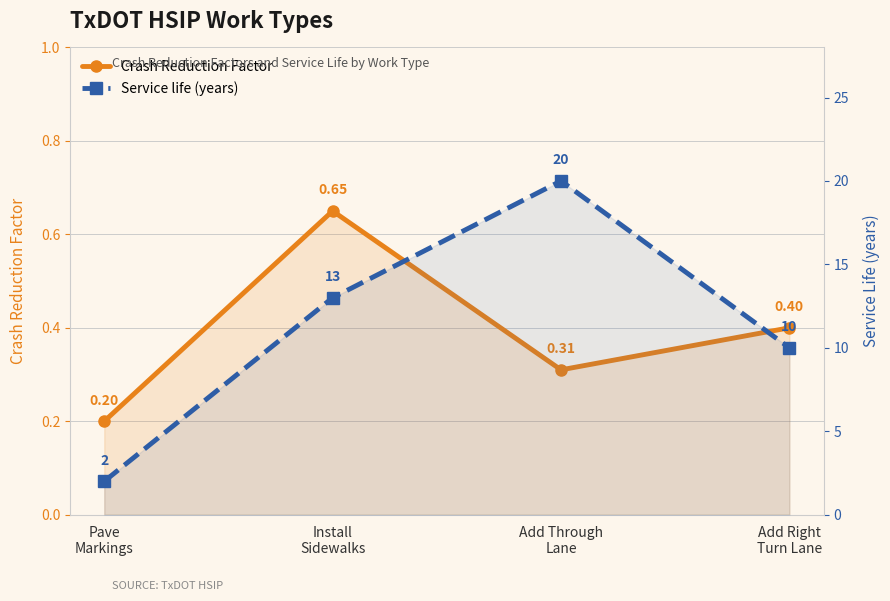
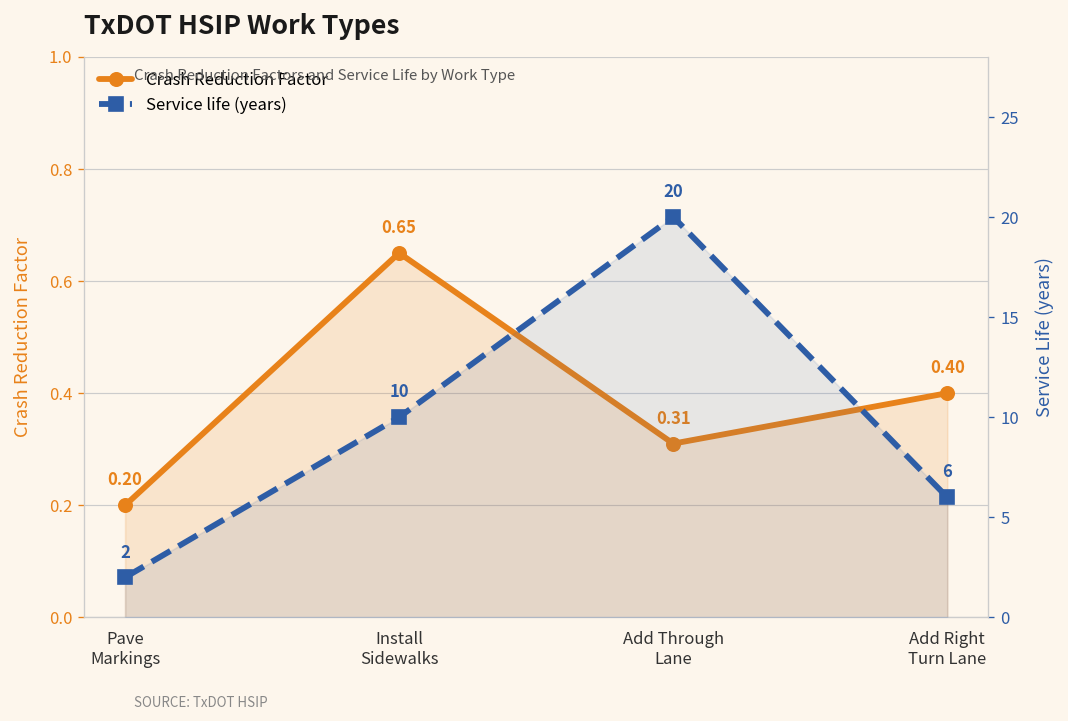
Service life (years), Install Sidewalks: 13 -> 10
Service life (years), Add Right Turn Lane: 10 -> 6
